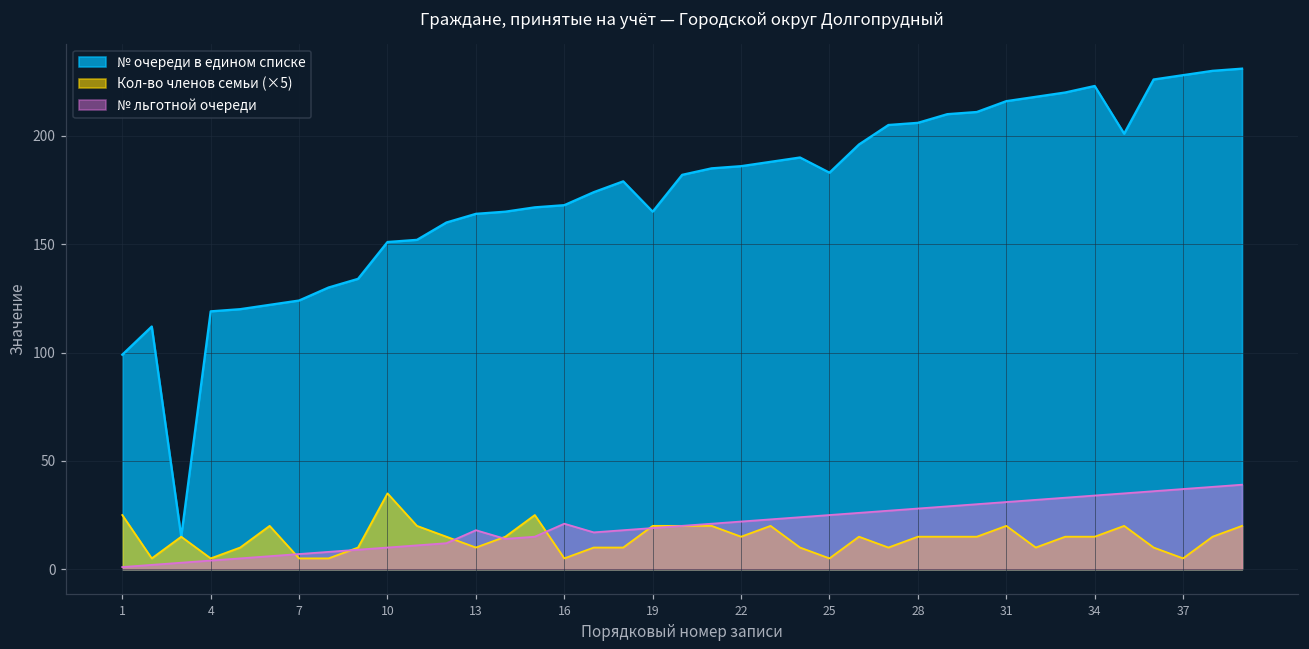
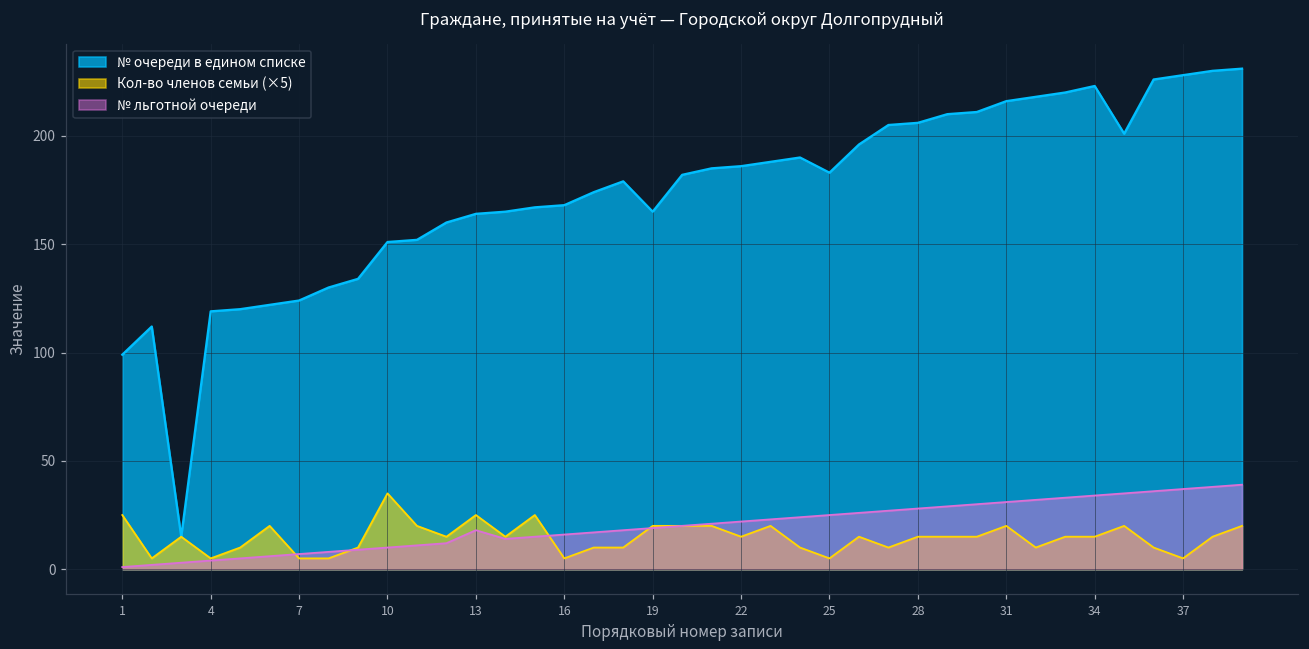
Кол-во членов семьи (×5), 13: 10 -> 25
№ льготной очереди, 16: 21 -> 16
